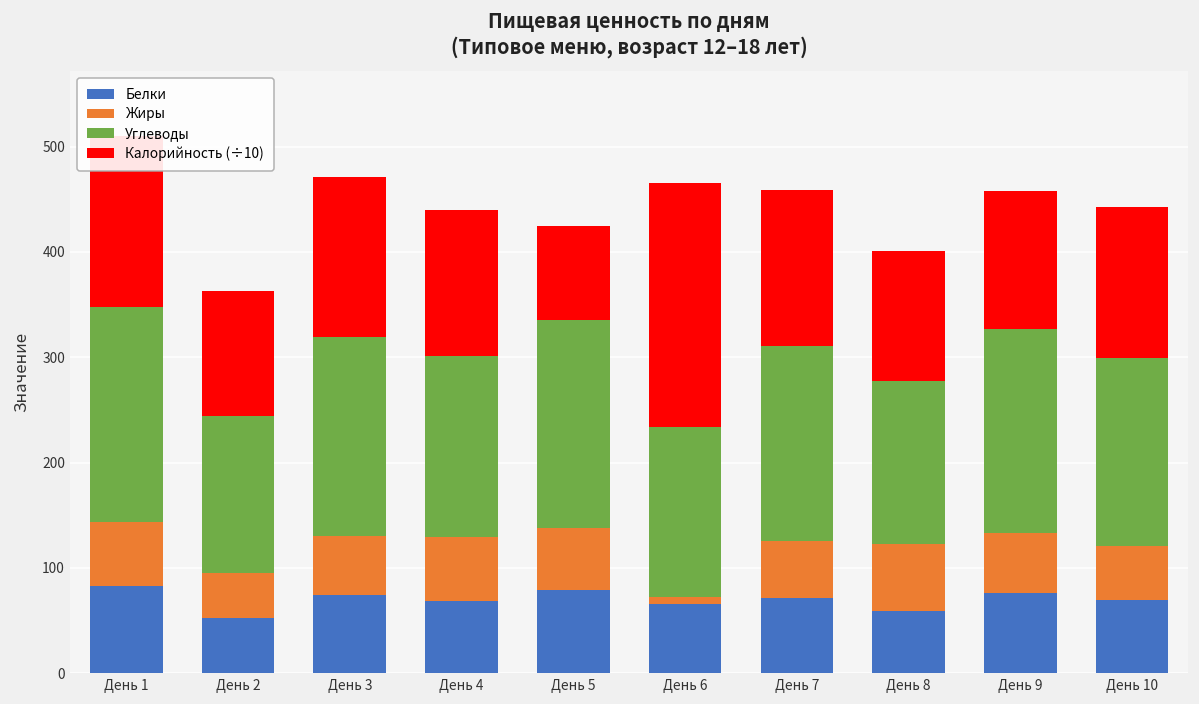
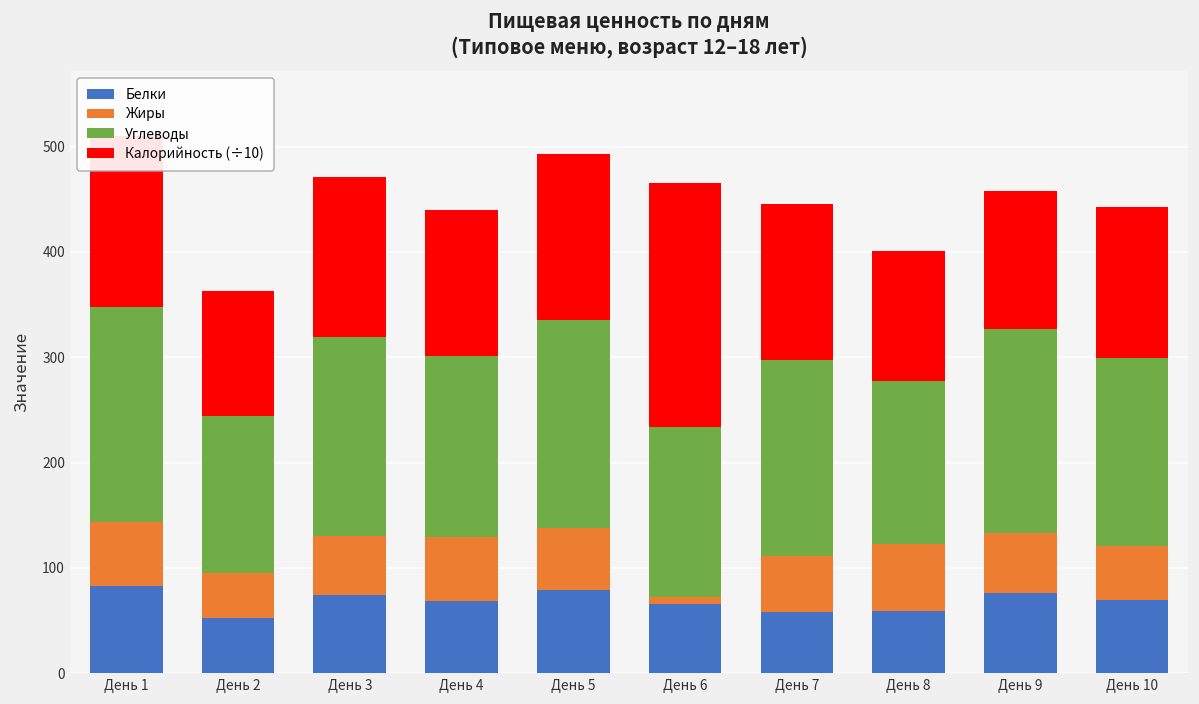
Калорийность (÷10), День 5: 90 -> 160
Белки, День 7: 70 -> 60
